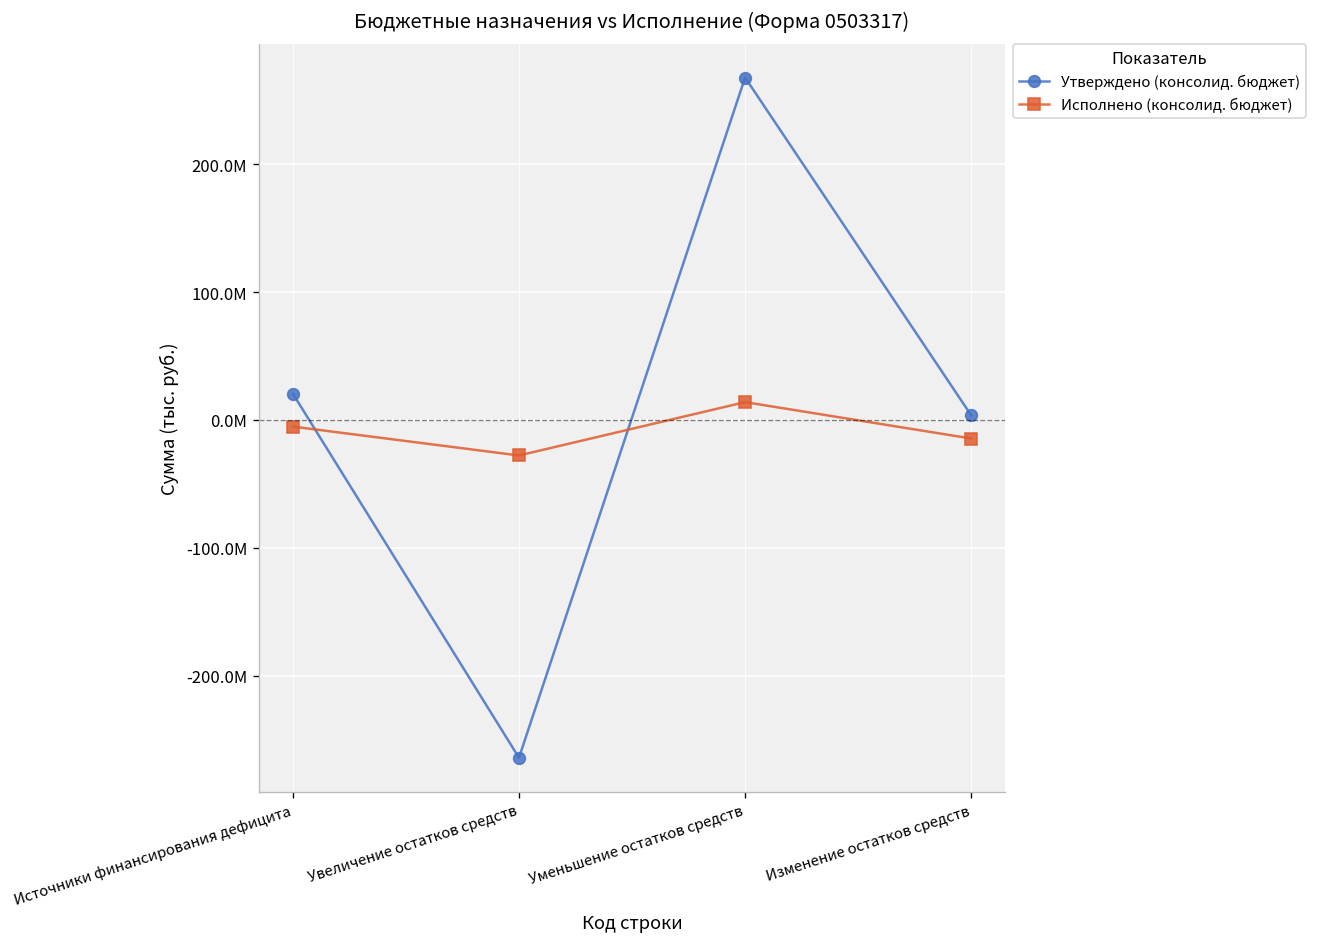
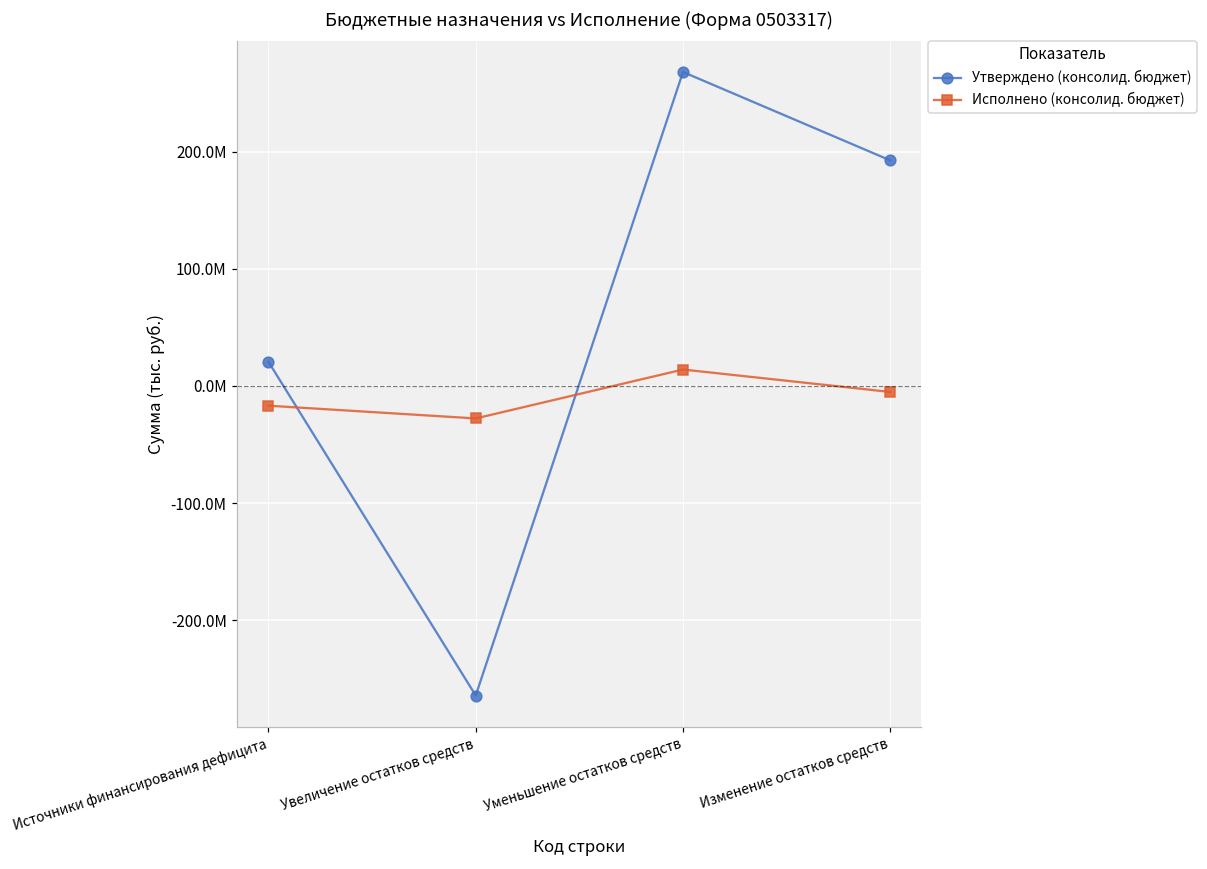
Исполнено (консолид. бюджет), Источники финансирования дефицита: -5000000 -> -17000000
Утверждено (консолид. бюджет), Изменение остатков средств: 4000000 -> 192000000
Исполнено (консолид. бюджет), Изменение остатков средств: -15000000 -> -5000000
